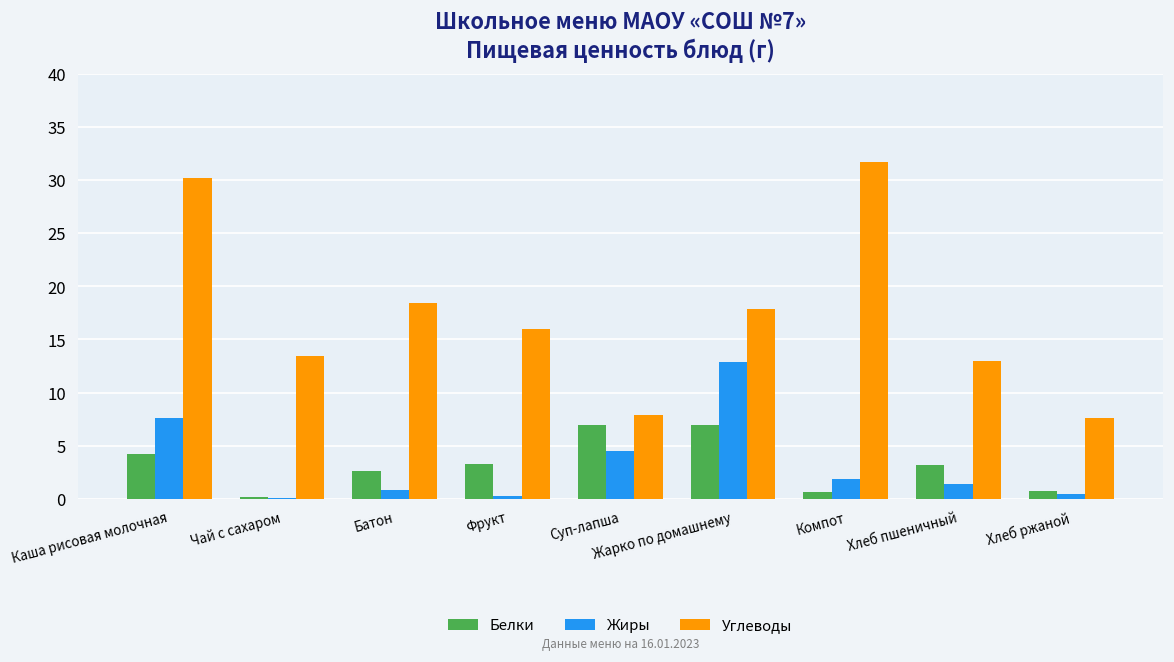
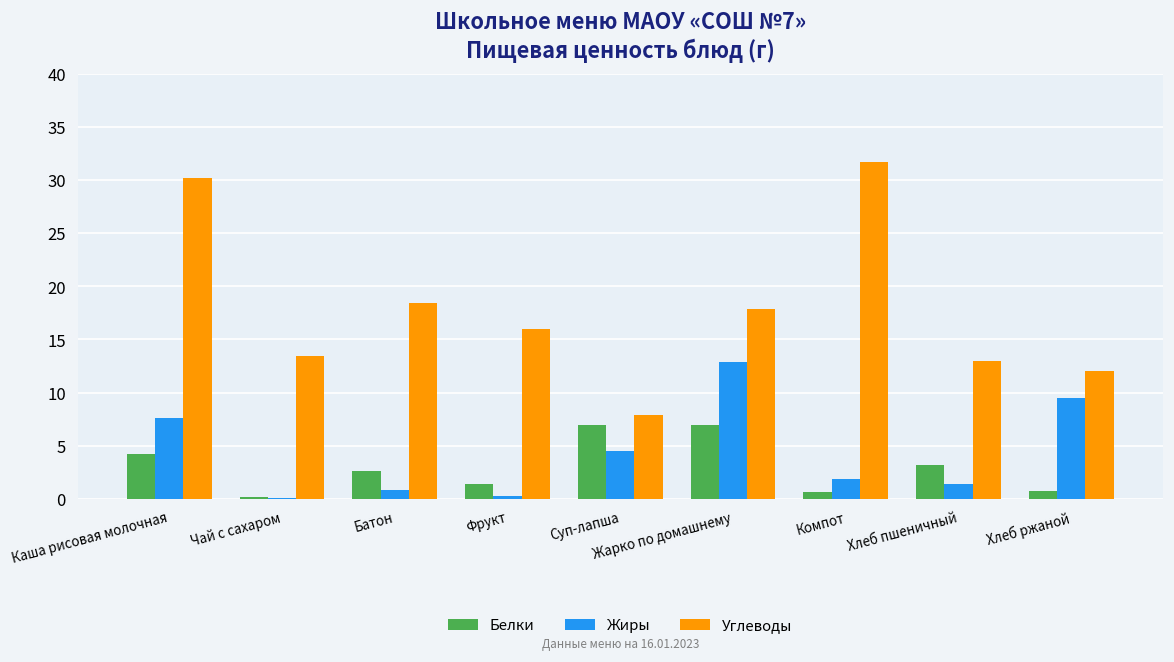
Белки, Фрукт: 3 -> 1
Жиры, Хлеб ржаной: 1 -> 10
Углеводы, Хлеб ржаной: 8 -> 12
